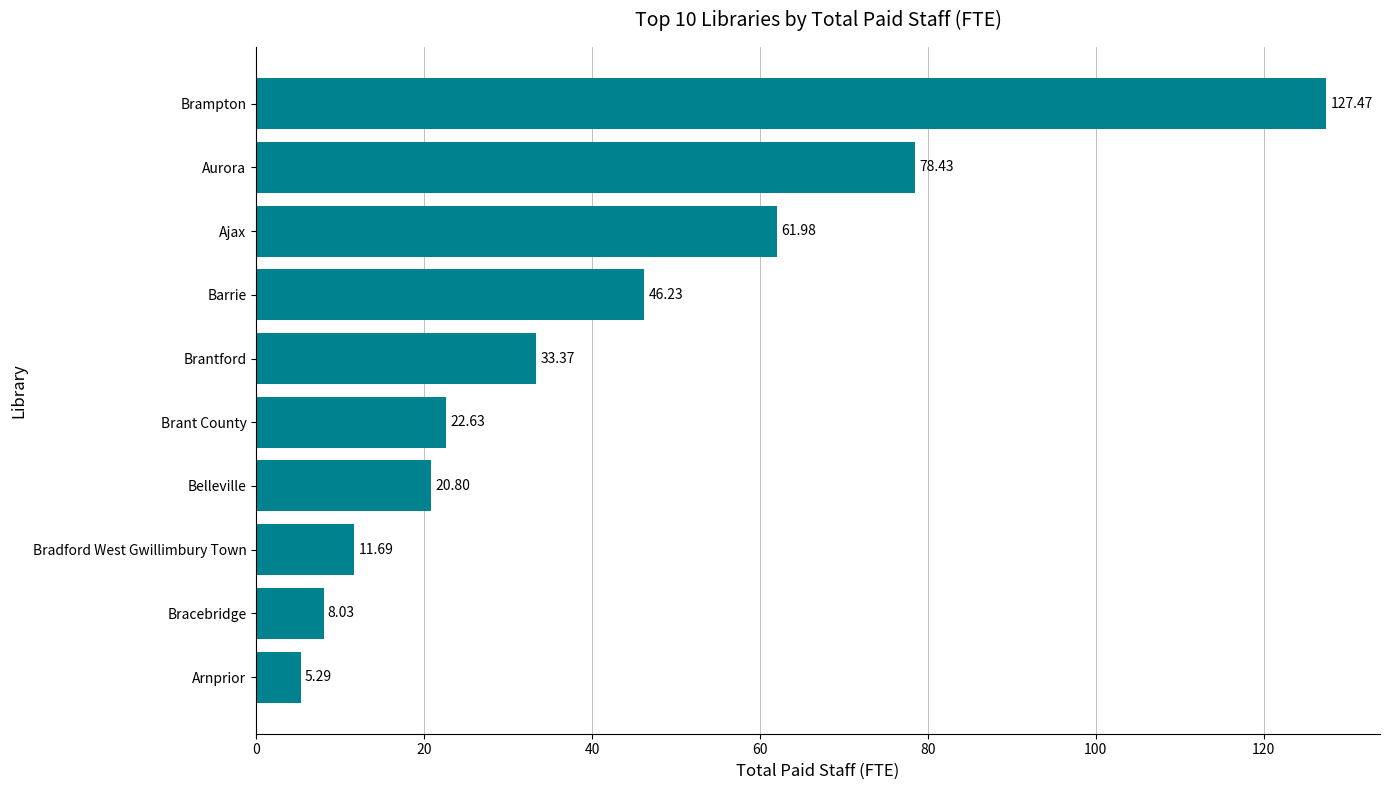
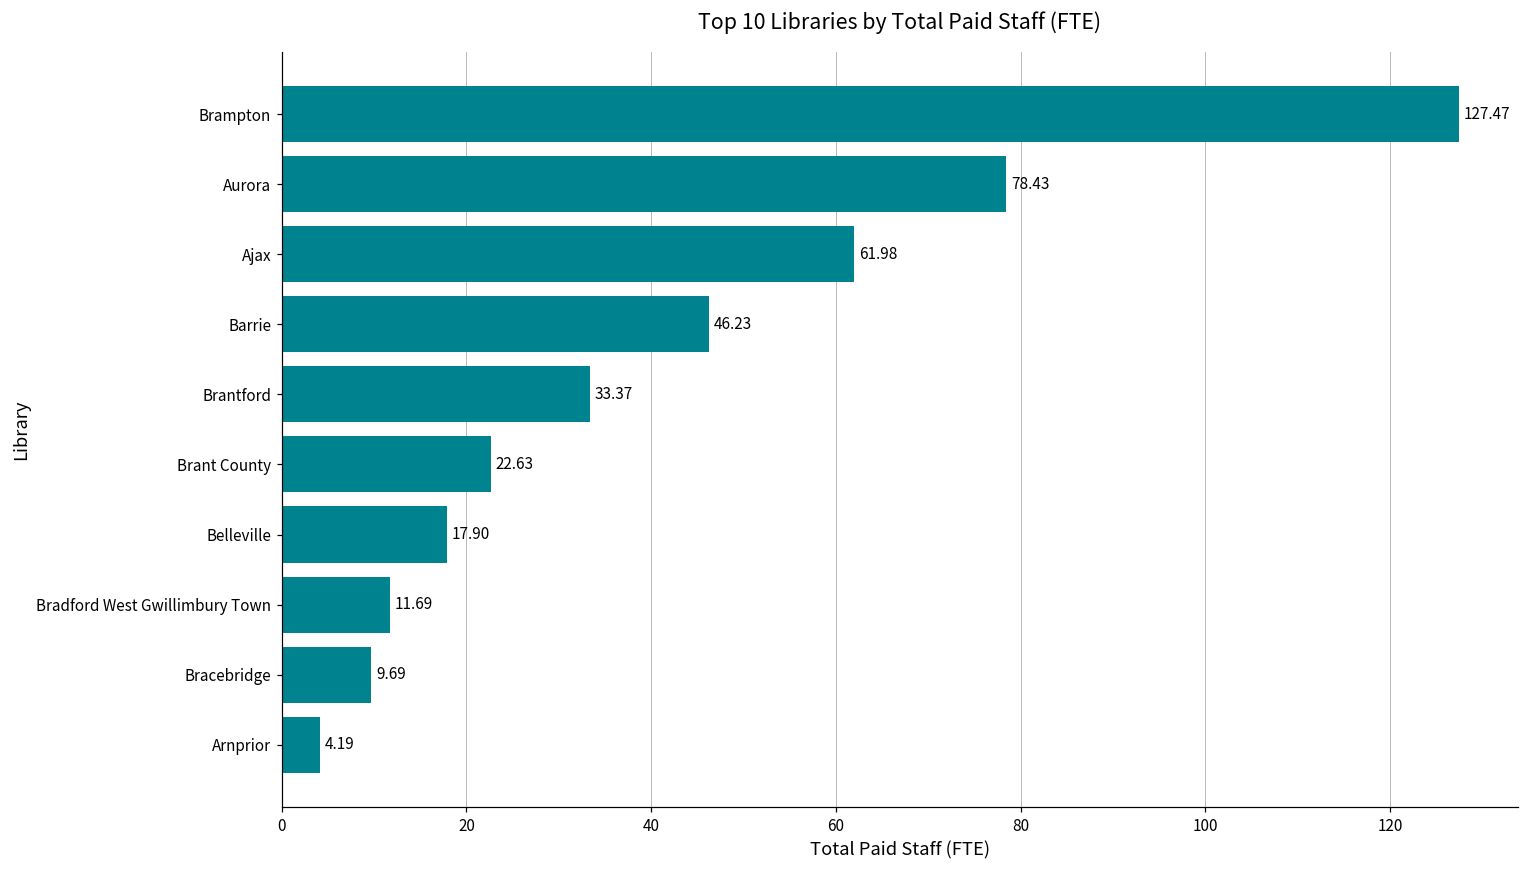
Belleville: 20.80 -> 17.90
Bracebridge: 8.03 -> 9.69
Arnprior: 5.29 -> 4.19
